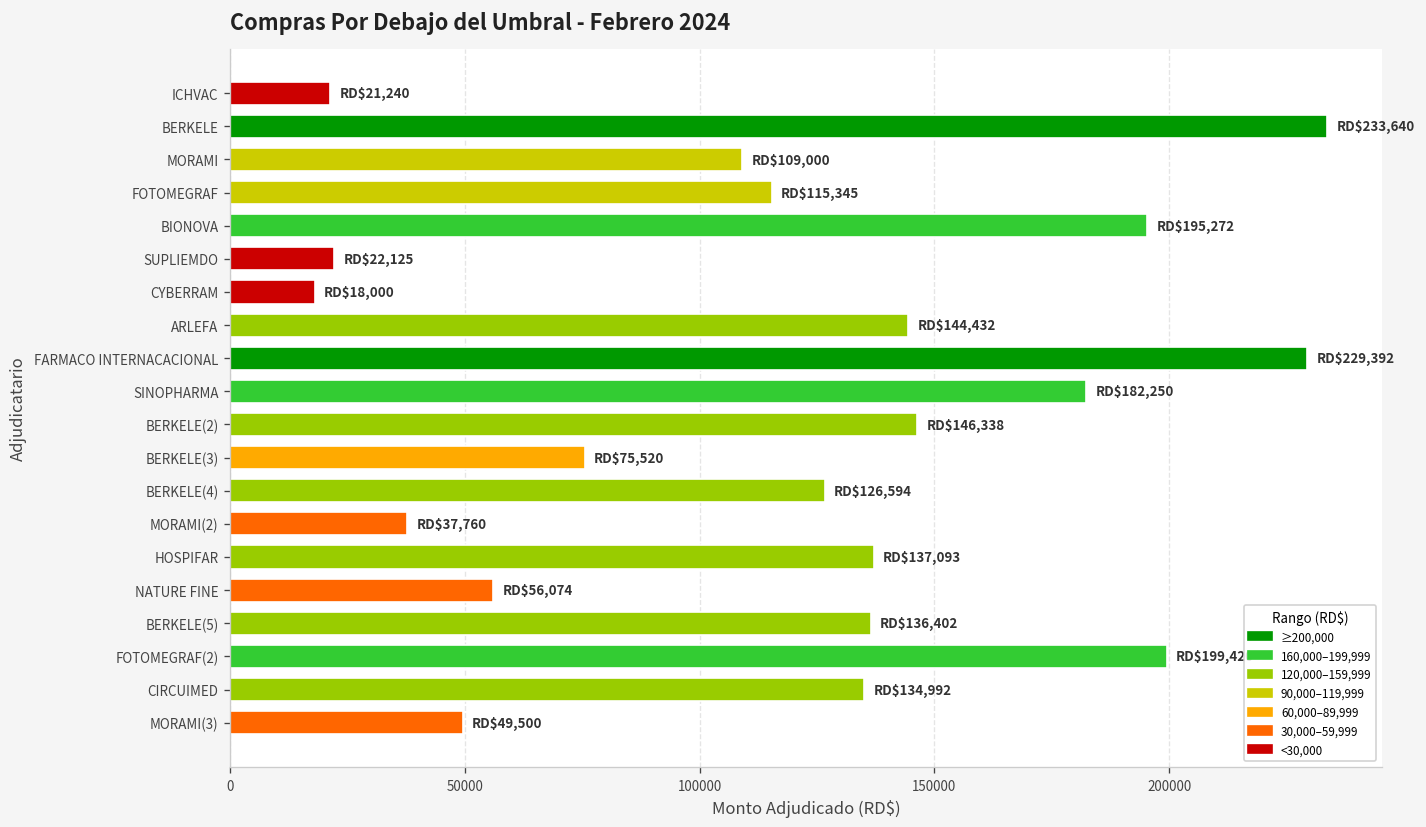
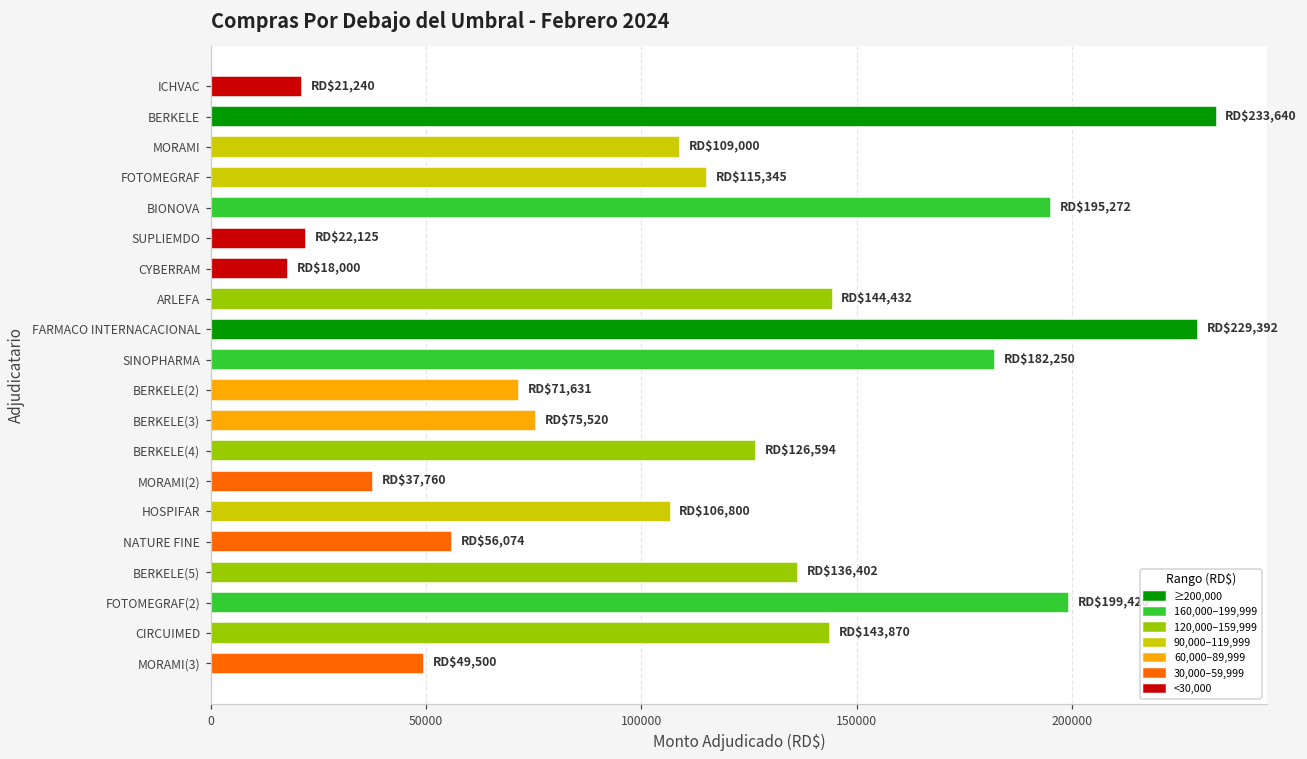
BERKELE(2): $146,338 -> $71,631
HOSPIFAR: $137,093 -> $106,800
CIRCUIMED: $134,992 -> $143,870
